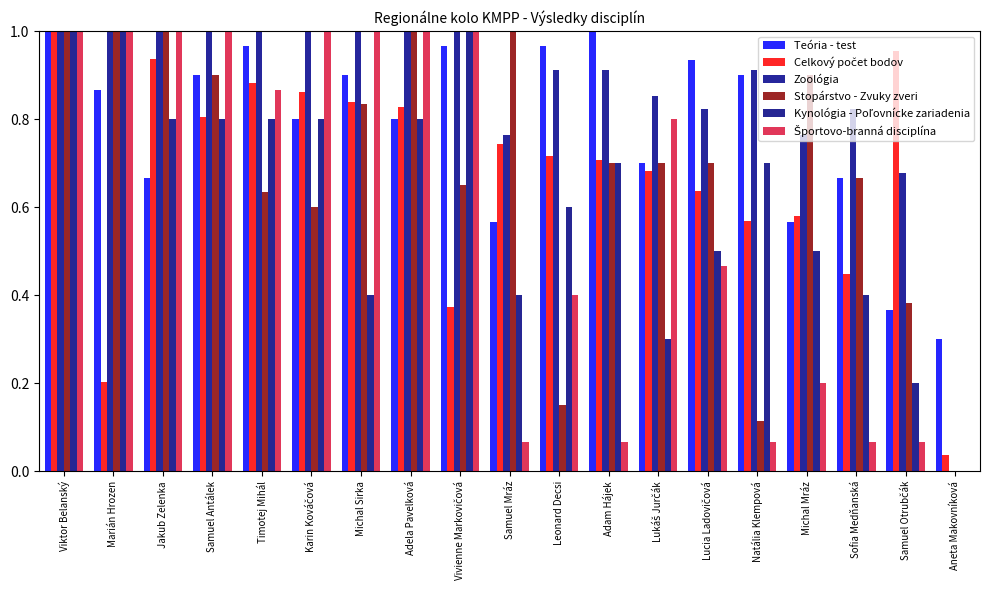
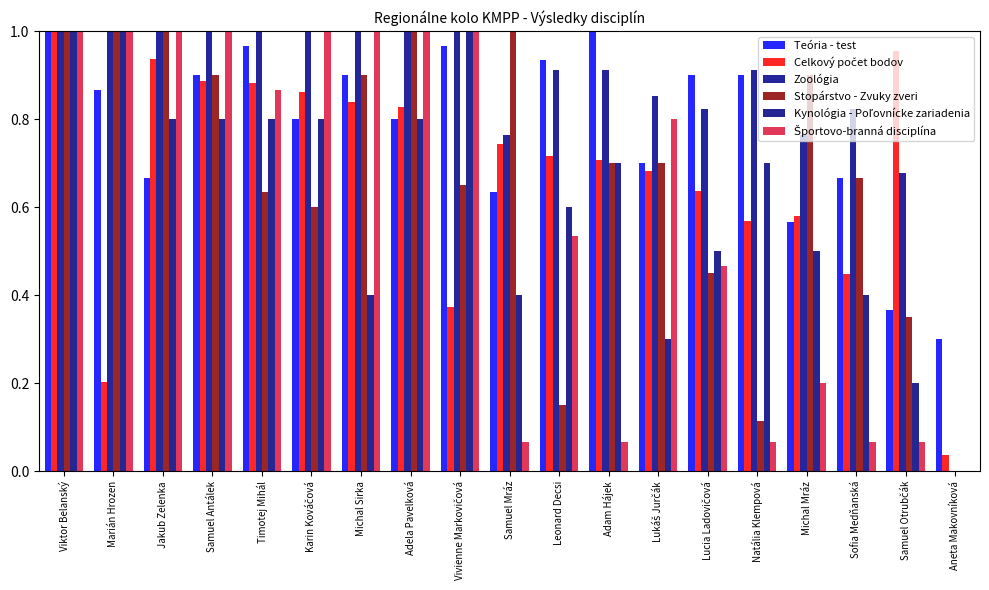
Celkový počet bodov, Samuel Antálek: 0.81 -> 0.89
Stopárstvo - Zvuky zveri, Michal Sirka: 0.83 -> 0.90
Teória - test, Samuel Mráz: 0.57 -> 0.63
Teória - test, Leonard Decsi: 0.97 -> 0.93
Športovo-branná disciplína, Leonard Decsi: 0.40 -> 0.53
Teória - test, Lucia Ladovičová: 0.93 -> 0.90
Stopárstvo - Zvuky zveri, Lucia Ladovičová: 0.70 -> 0.45
Stopárstvo - Zvuky zveri, Samuel Otrubčák: 0.38 -> 0.35
